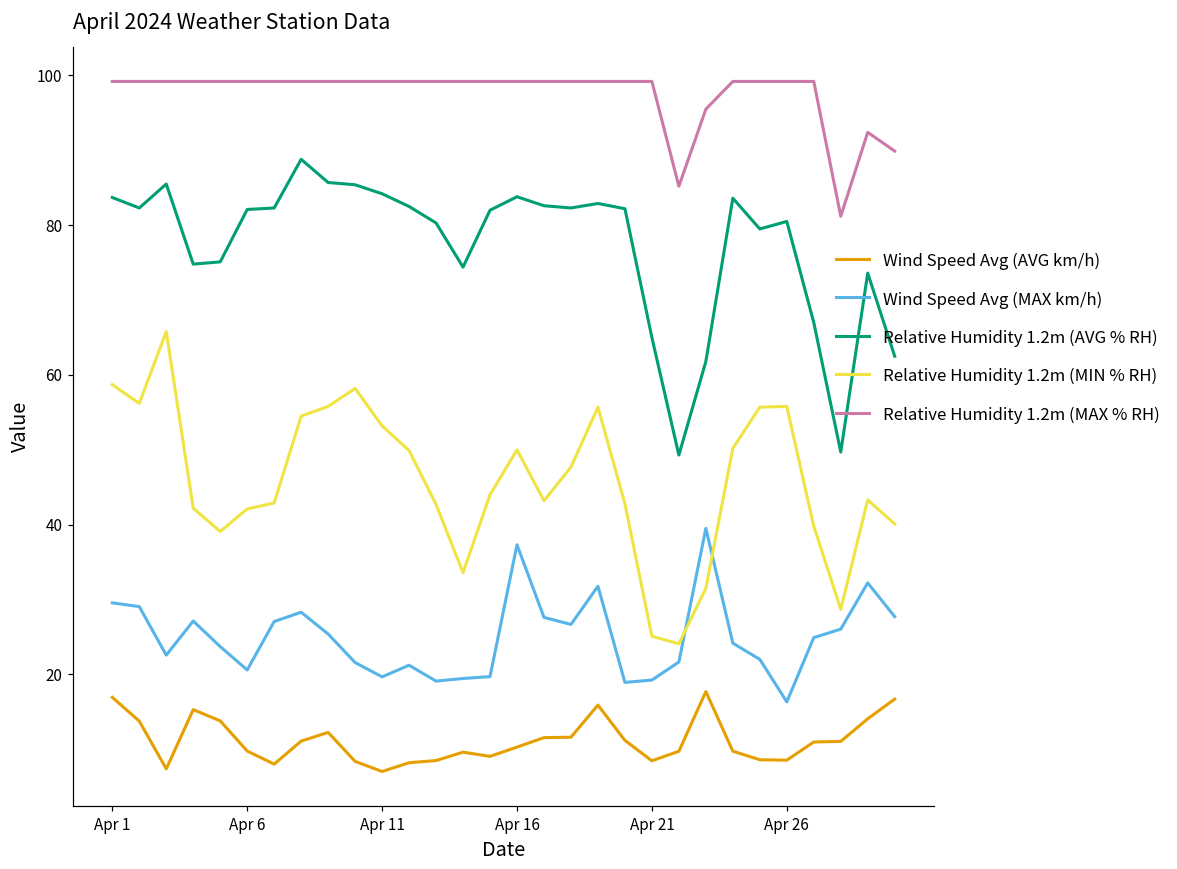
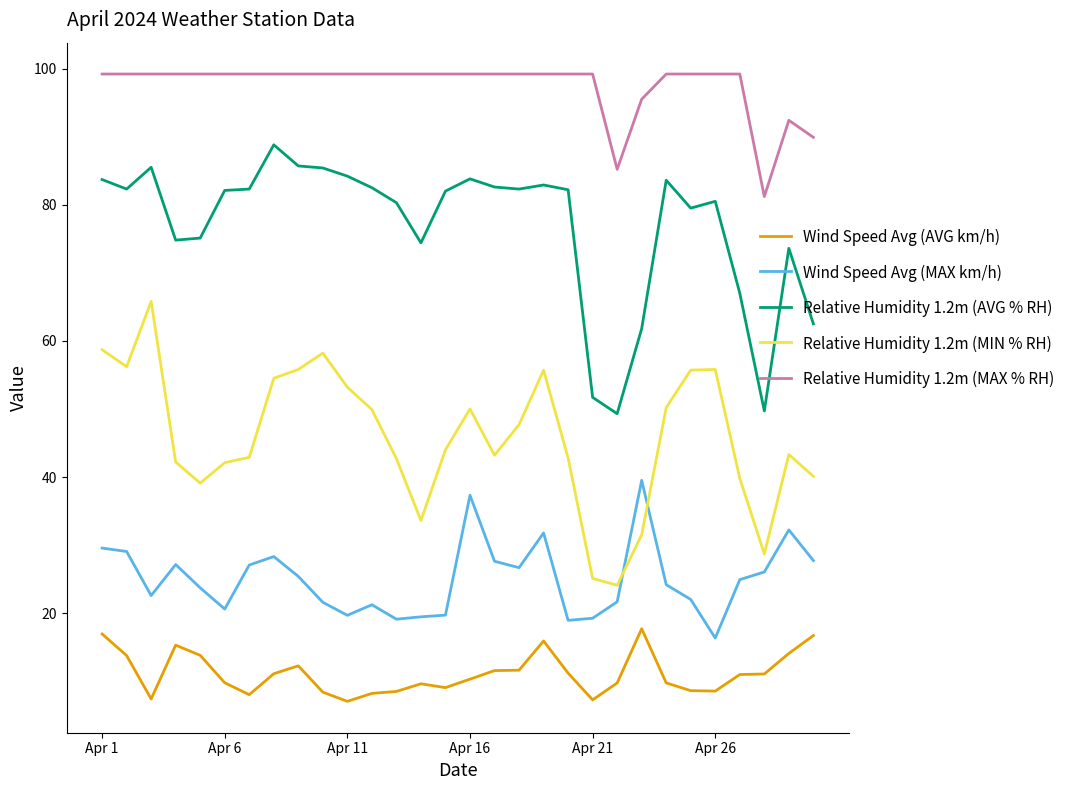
Wind Speed Avg (AVG km/h), Apr 21: 8 -> 7
Relative Humidity 1.2m (AVG % RH), Apr 21: 65 -> 52
